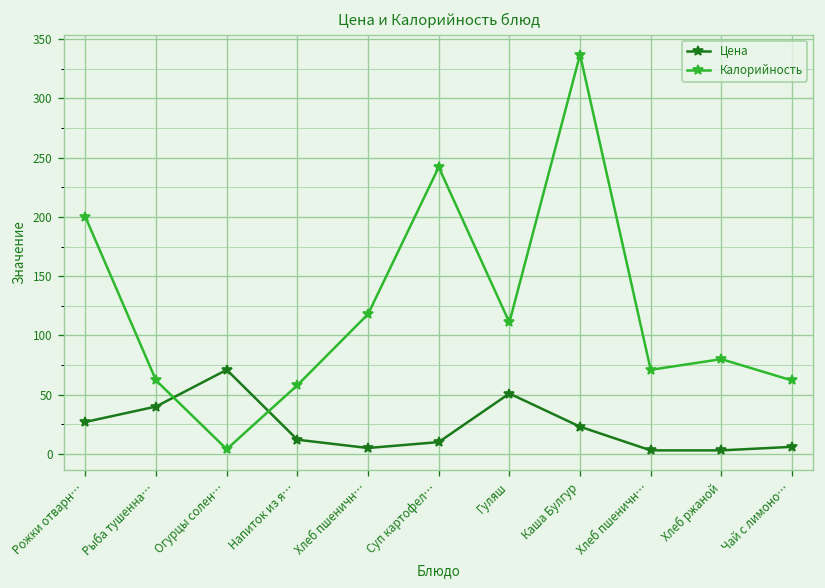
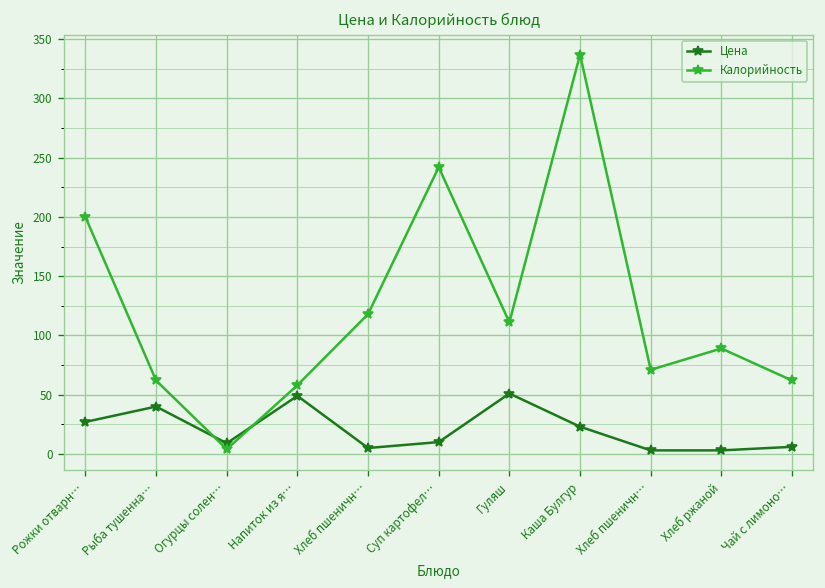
Цена, Огурцы солен…: 70 -> 10
Цена, Напиток из я…: 10 -> 50
Калорийность, Хлеб ржаной: 80 -> 90
